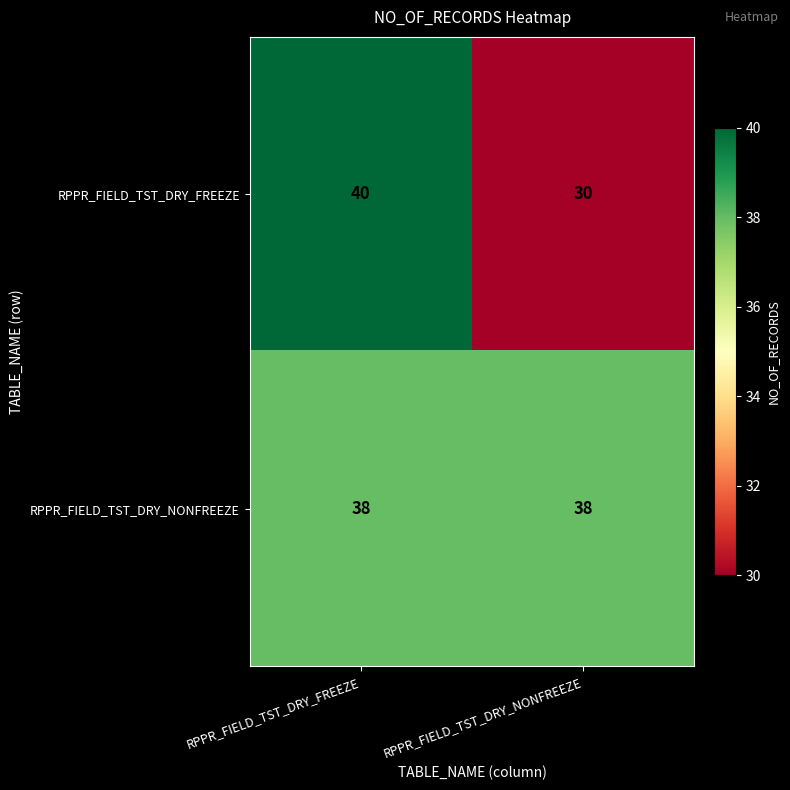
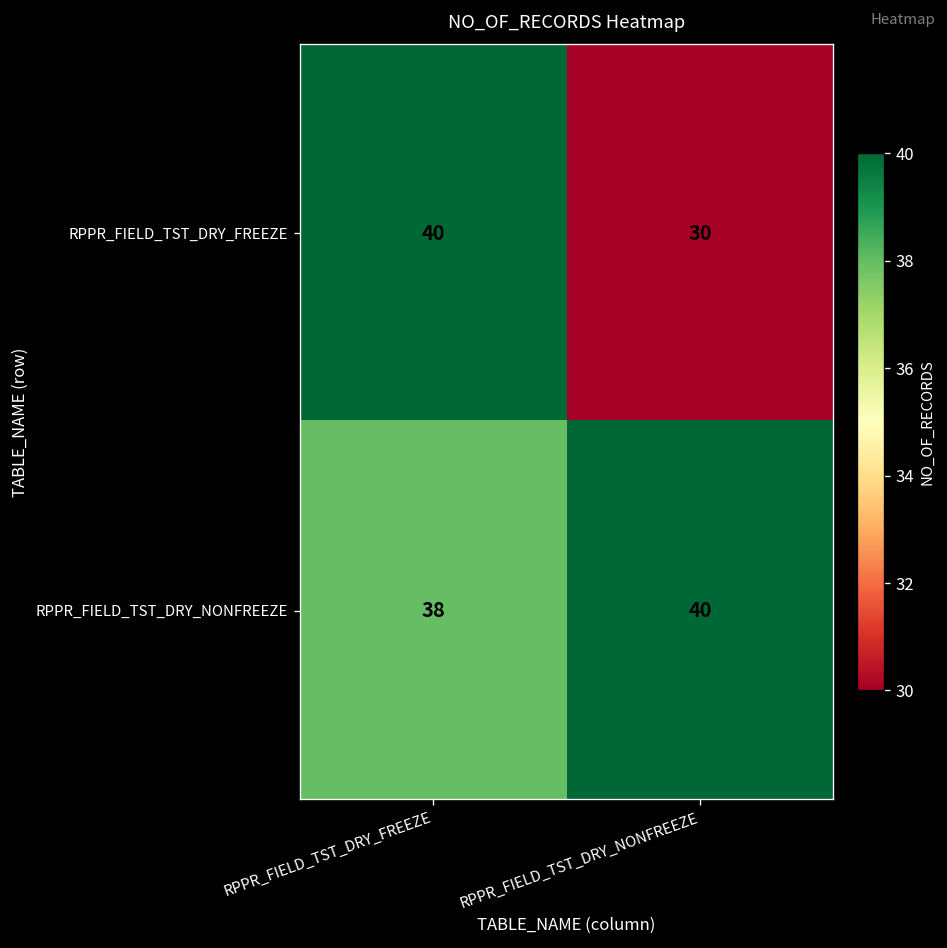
RPPR_FIELD_TST_DRY_NONFREEZE, RPPR_FIELD_TST_DRY_NONFREEZE: 38 -> 40
